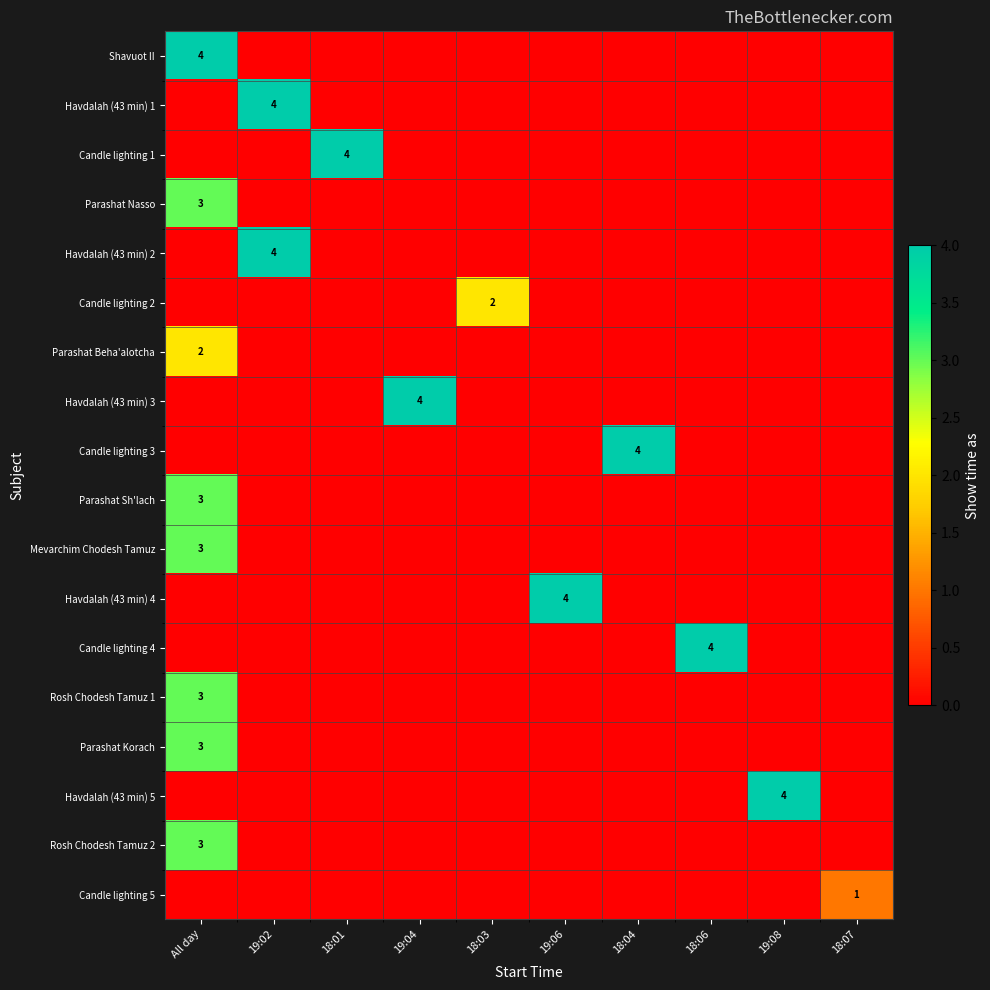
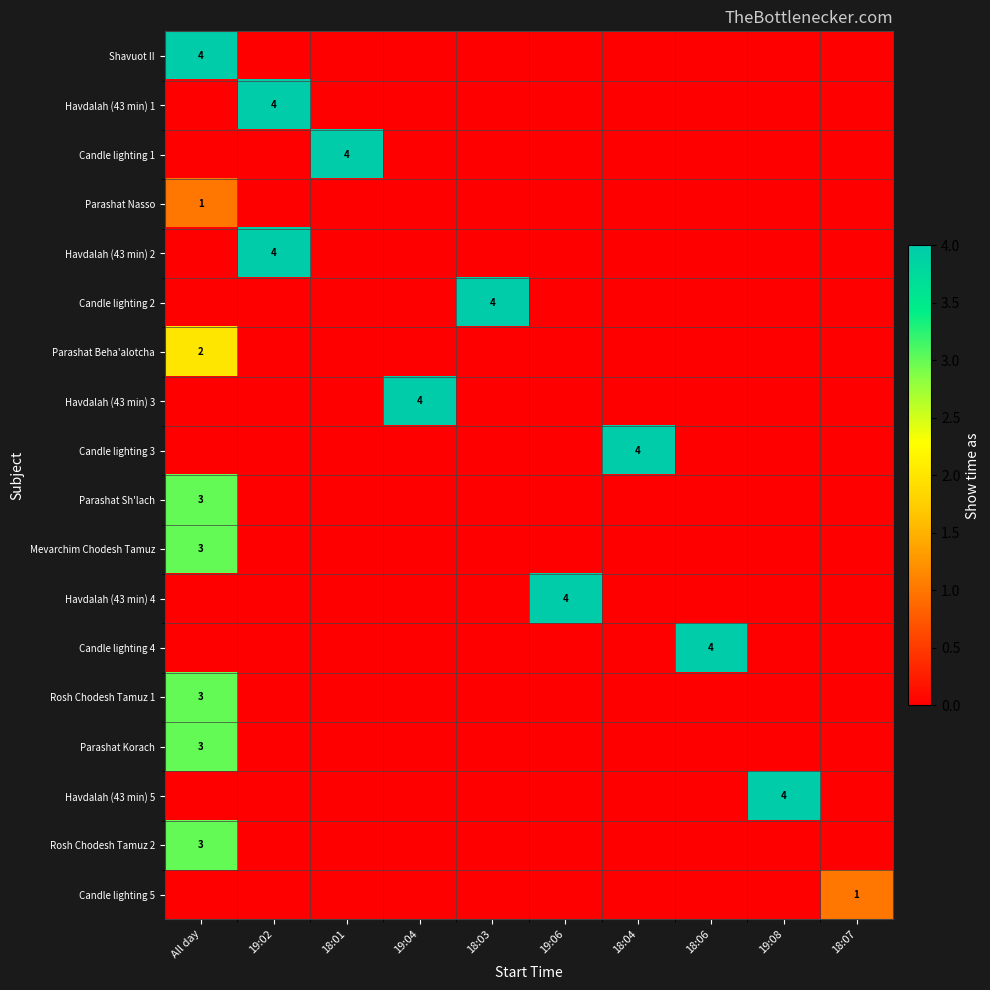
Parashat Nasso, All day: 3 -> 1
Candle lighting 2, 18:03: 2 -> 4
